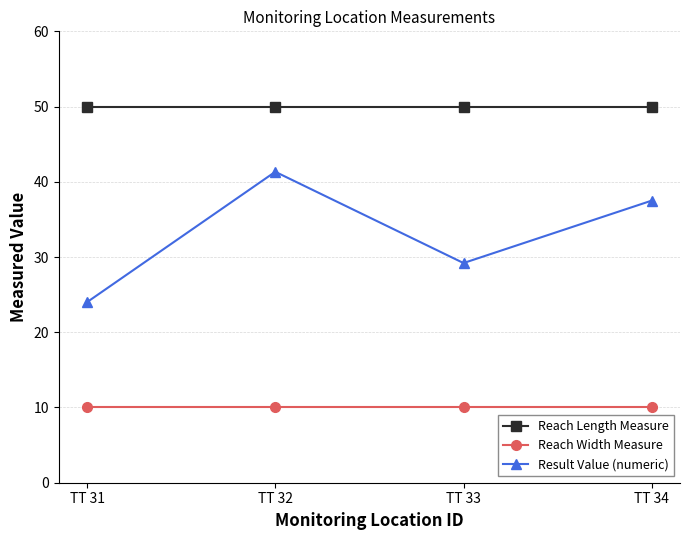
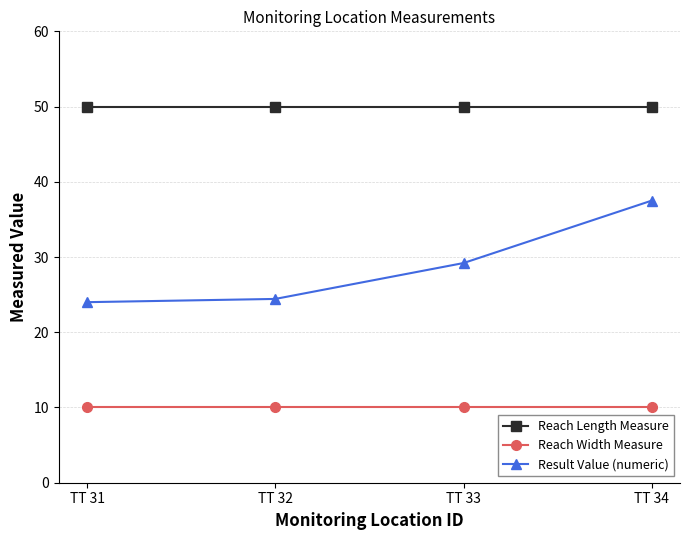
Result Value (numeric), TT 32: 41 -> 24
